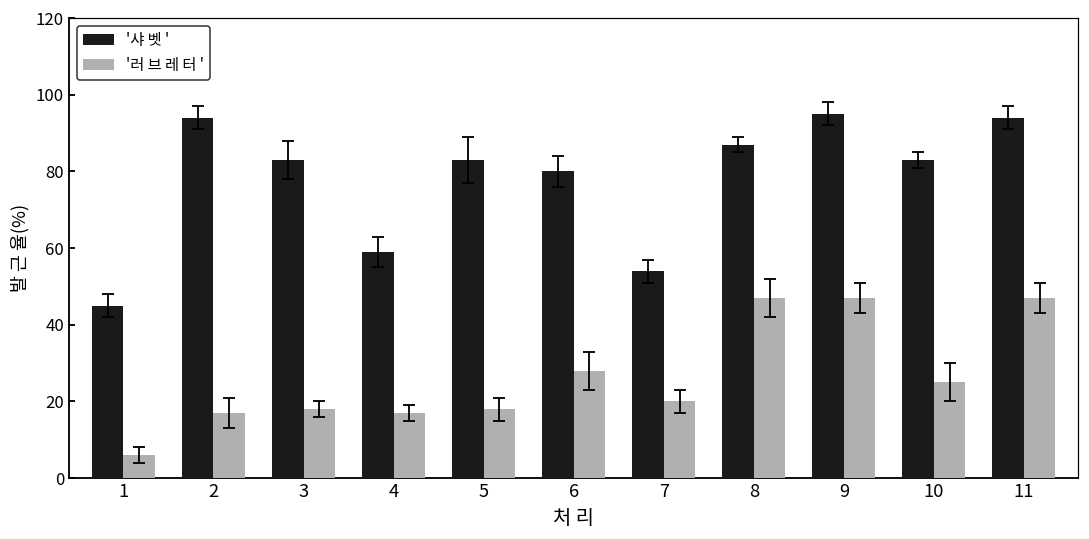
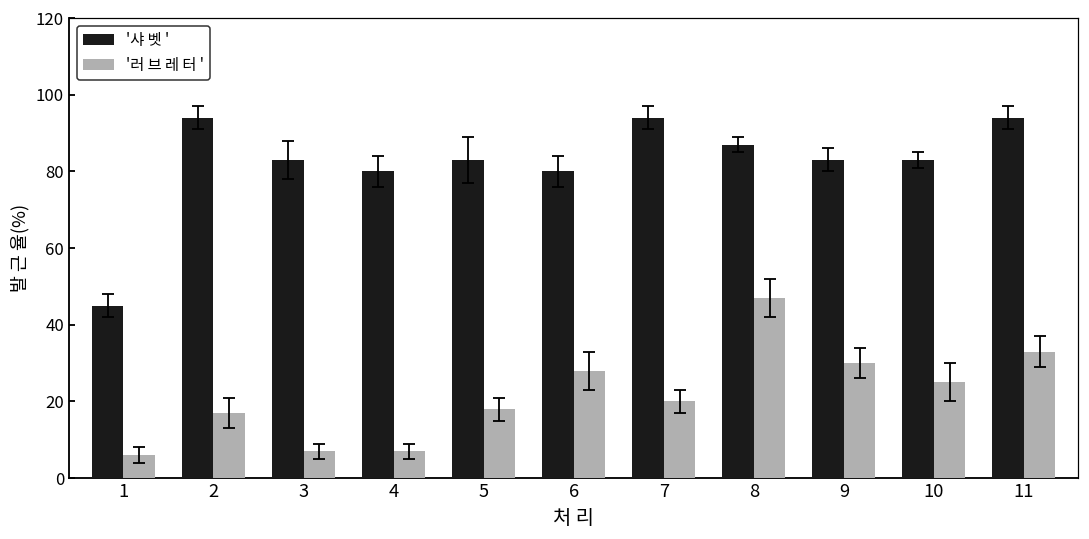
'러 브 레 터 ', 3: 18 -> 7
'샤 벳 ', 4: 59 -> 80
'러 브 레 터 ', 4: 17 -> 7
'샤 벳 ', 7: 54 -> 94
'샤 벳 ', 9: 95 -> 83
'러 브 레 터 ', 9: 47 -> 30
'러 브 레 터 ', 11: 47 -> 33
